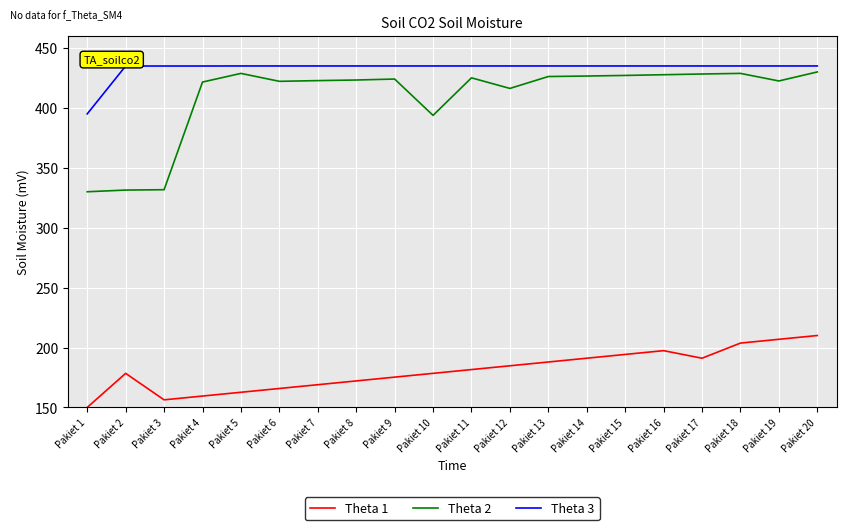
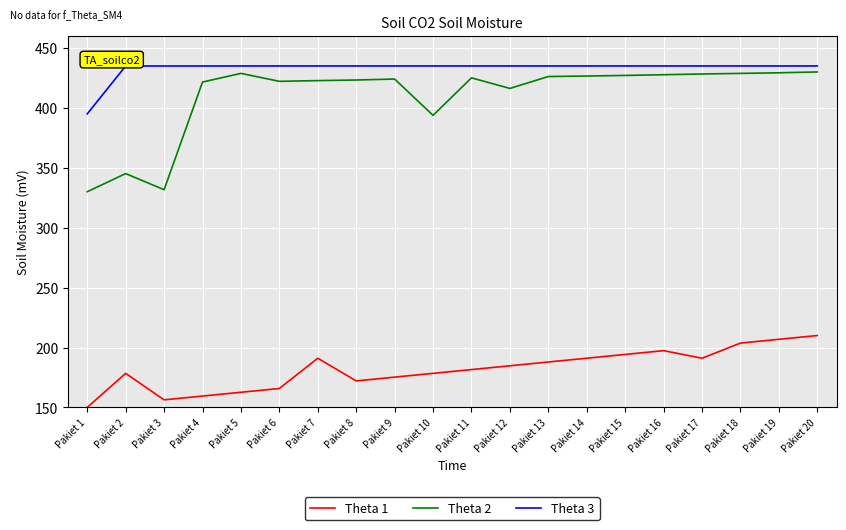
Theta 2, Pakiet 2: 331 -> 345
Theta 1, Pakiet 7: 169 -> 191
Theta 2, Pakiet 19: 422 -> 429
